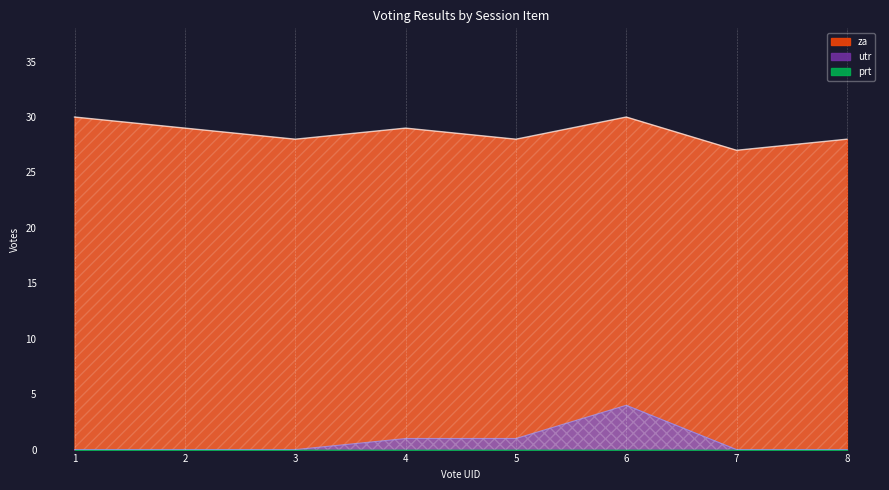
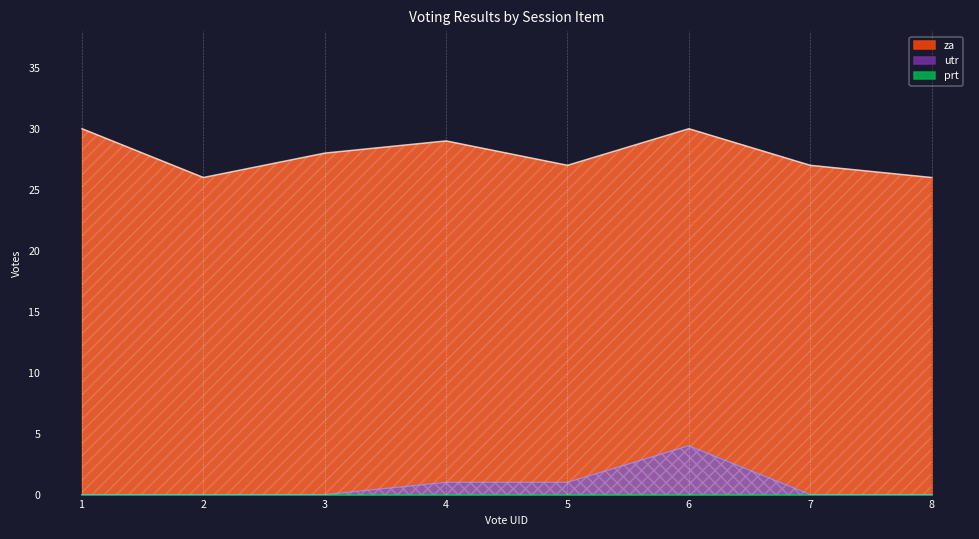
za, 2: 29 -> 26
za, 5: 27 -> 26
za, 8: 28 -> 26
